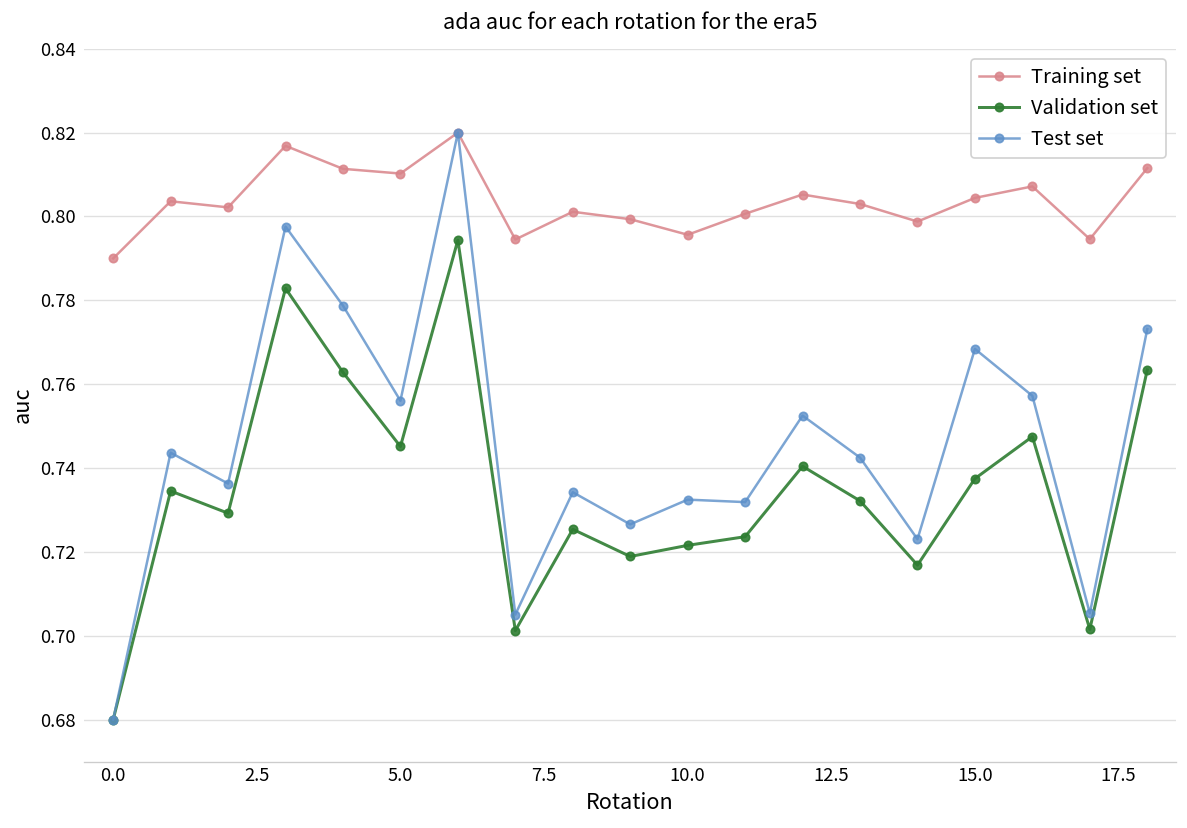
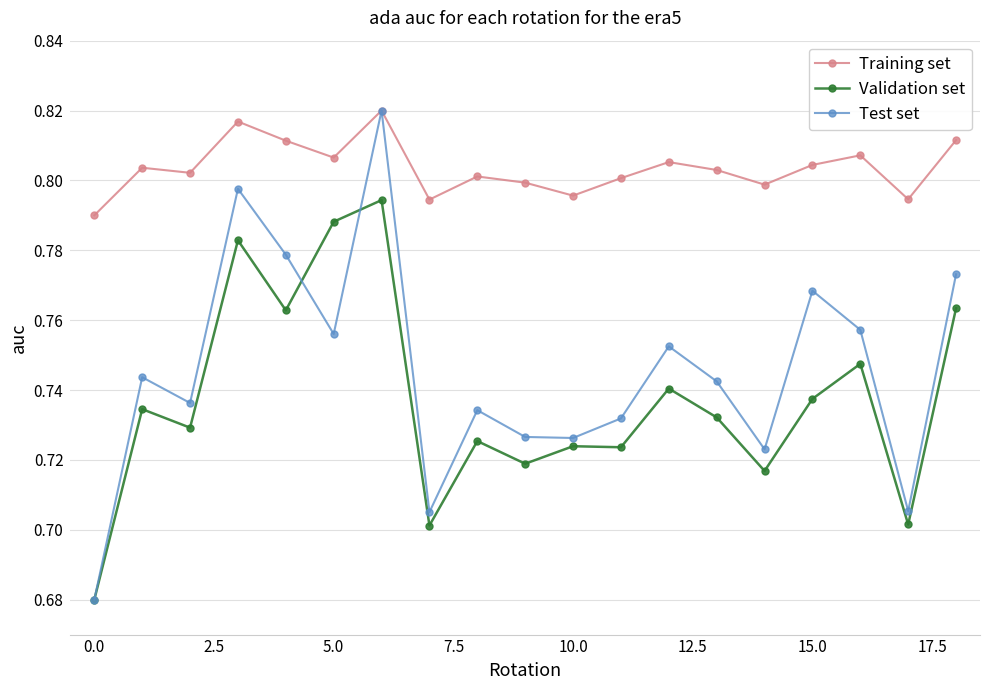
Training set, 5.0: 0.810 -> 0.807
Validation set, 5.0: 0.745 -> 0.788
Validation set, 10.0: 0.722 -> 0.724
Test set, 10.0: 0.732 -> 0.726
